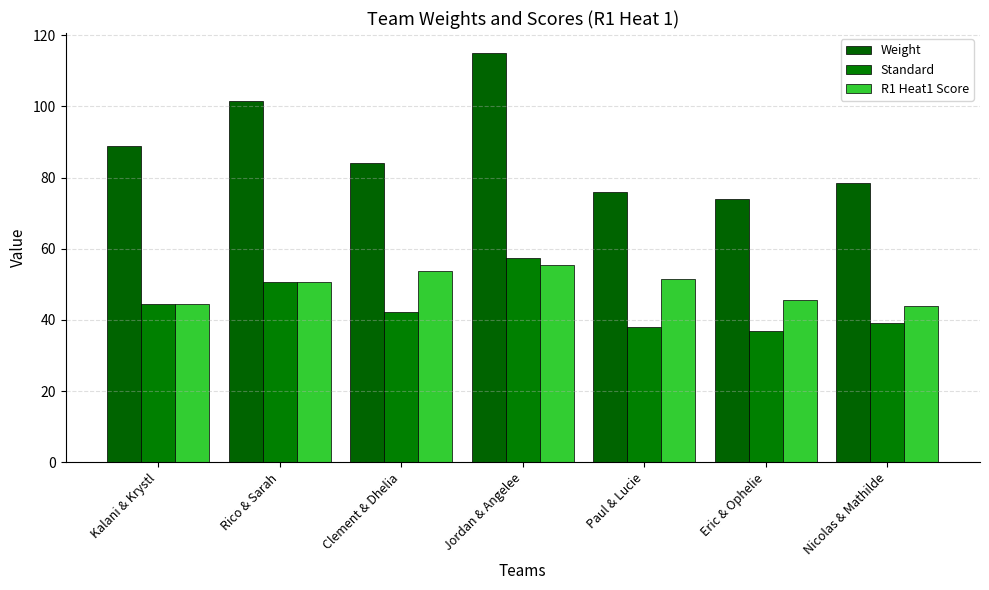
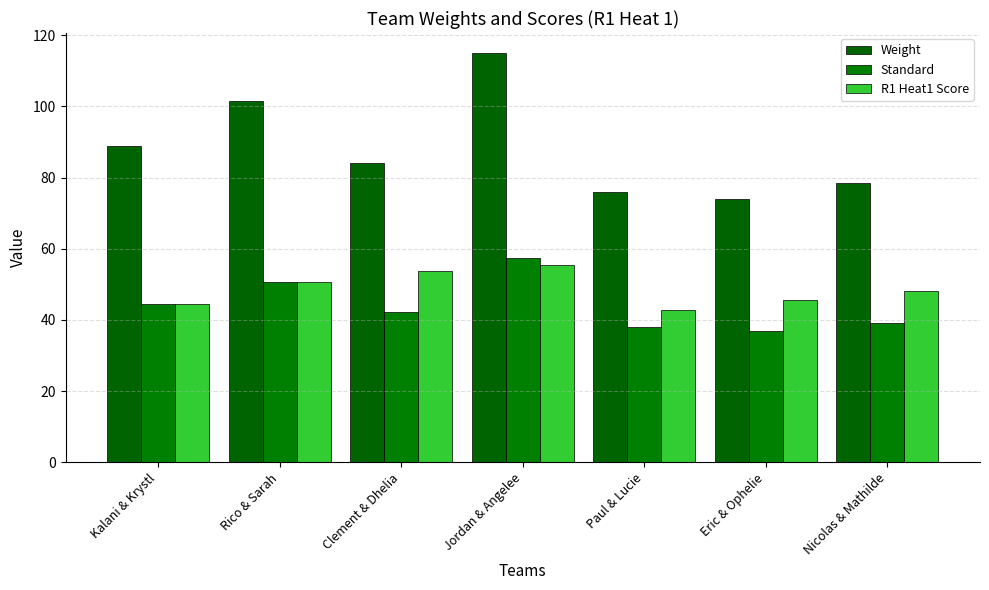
R1 Heat1 Score, Paul & Lucie: 52 -> 43
R1 Heat1 Score, Nicolas & Mathilde: 44 -> 48
